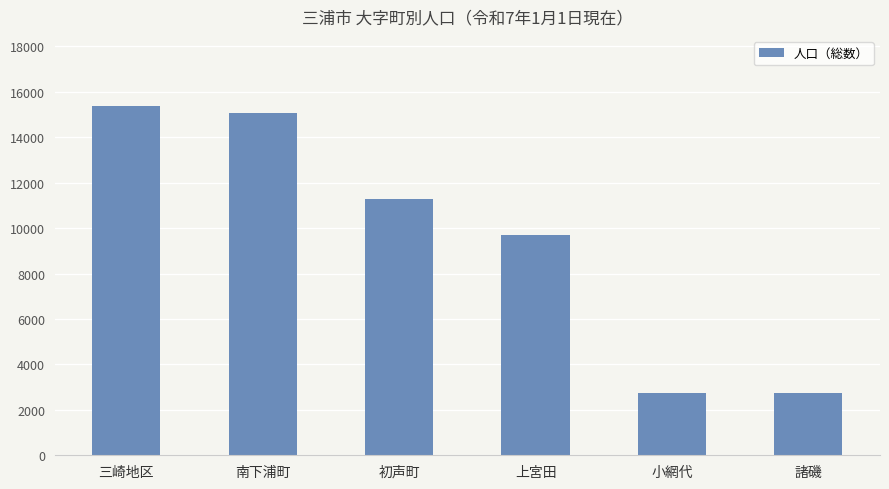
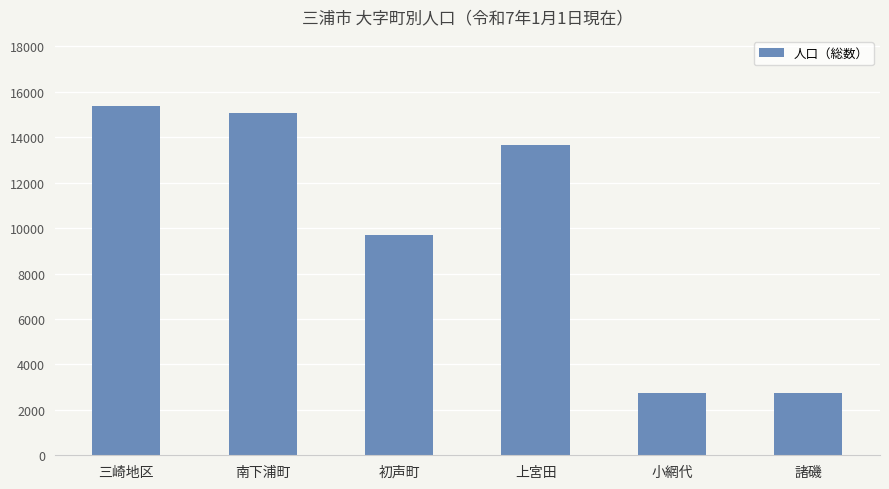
初声町: 11300 -> 9700
上宮田: 9700 -> 13700
